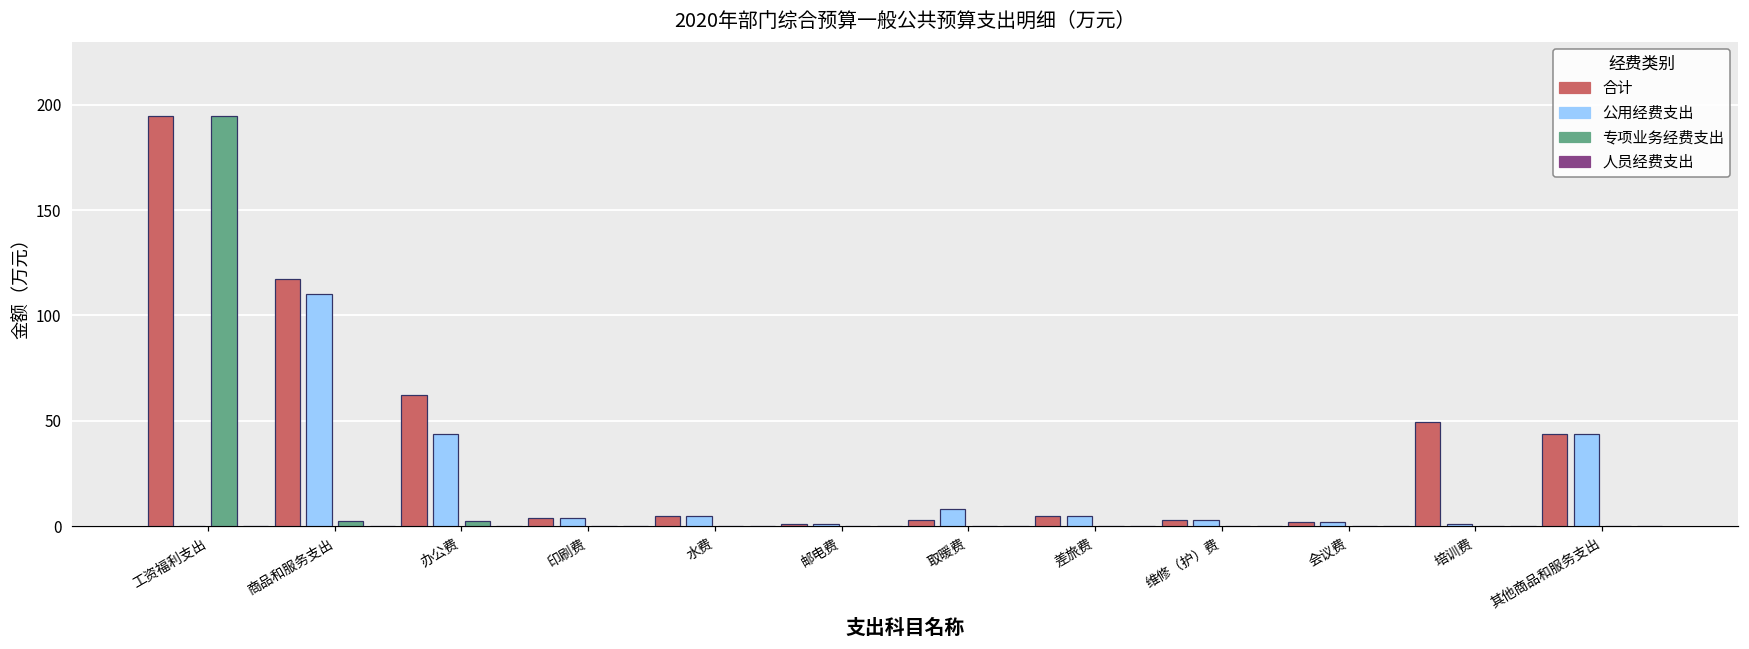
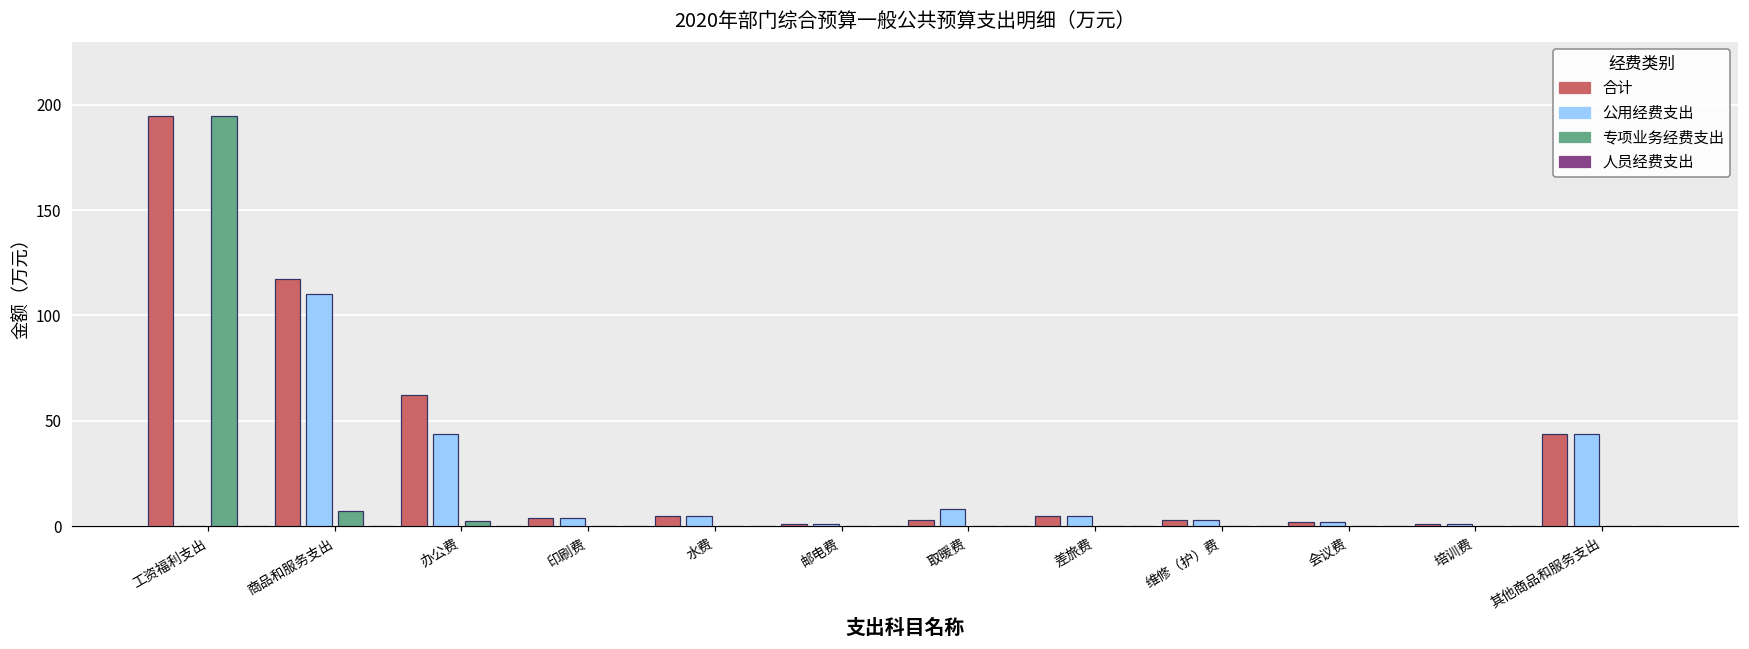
专项业务经费支出, 商品和服务支出: 2 -> 7
合计, 培训费: 49 -> 1
